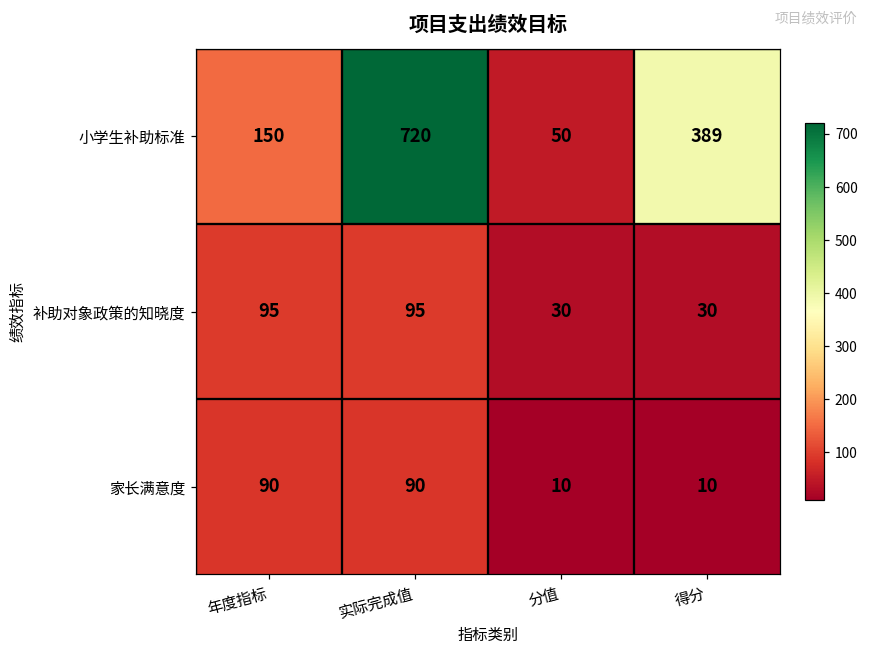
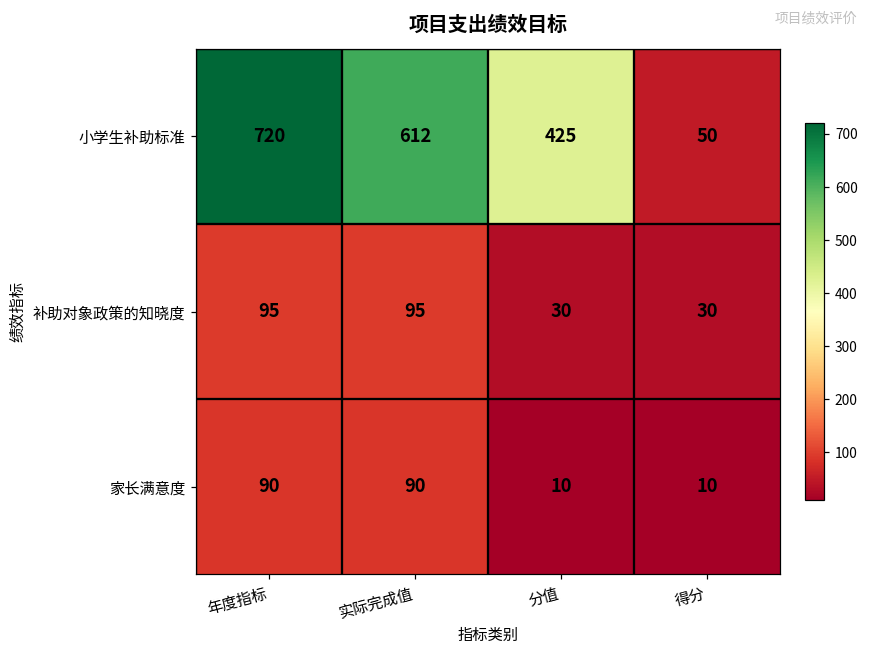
小学生补助标准, 年度指标: 150 -> 720
小学生补助标准, 实际完成值: 720 -> 612
小学生补助标准, 分值: 50 -> 425
小学生补助标准, 得分: 389 -> 50
